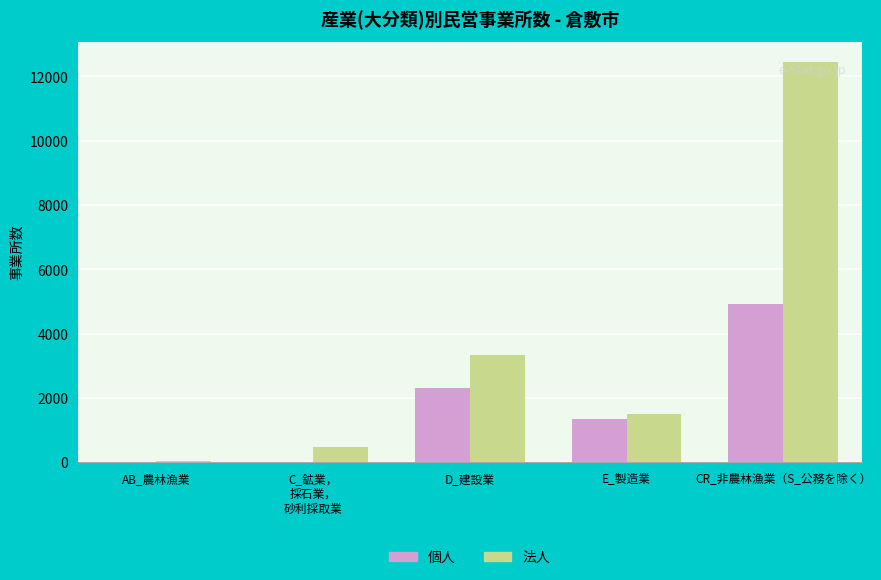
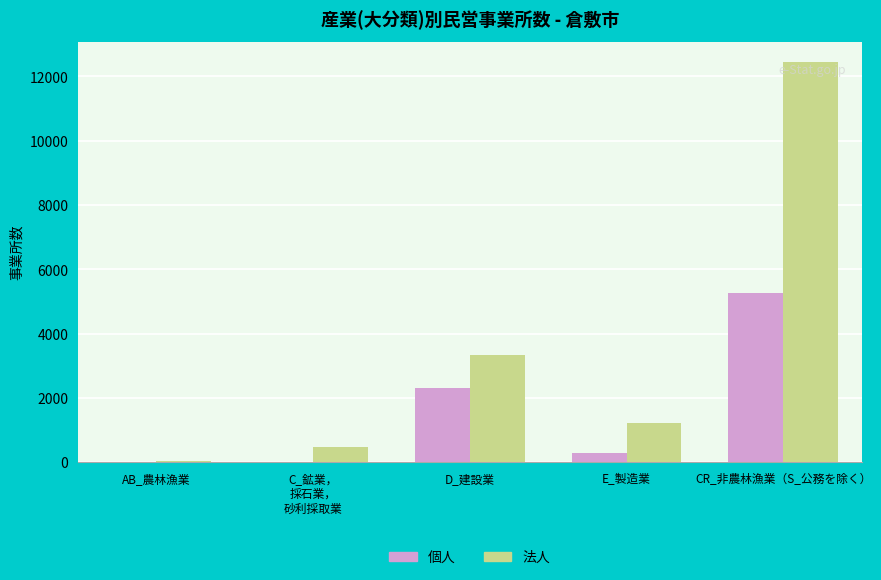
個人, E_製造業: 1300 -> 300
法人, E_製造業: 1500 -> 1200
個人, CR_非農林漁業（S_公務を除く）: 4900 -> 5300
